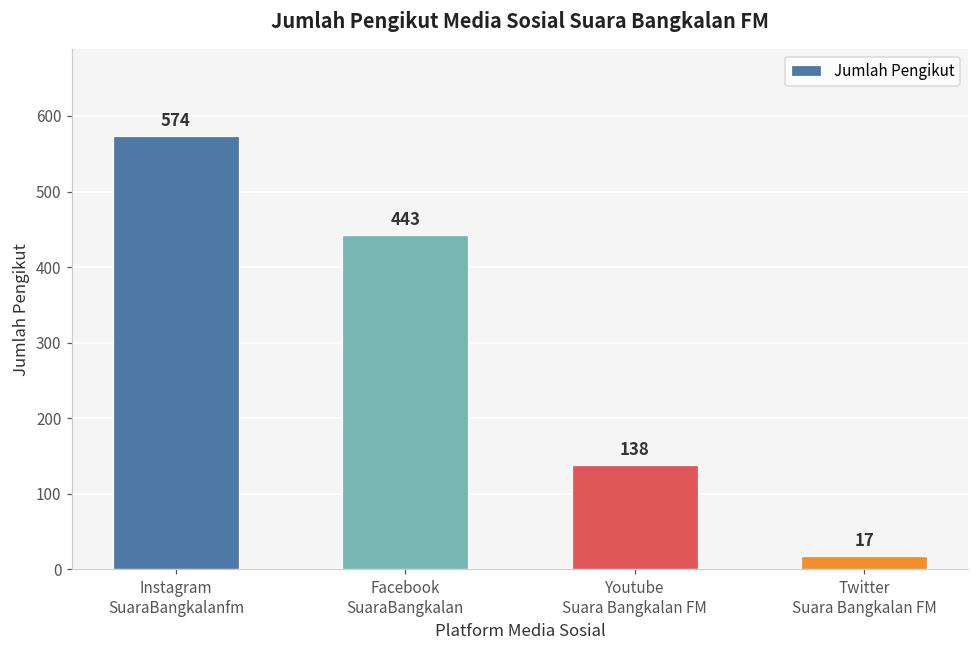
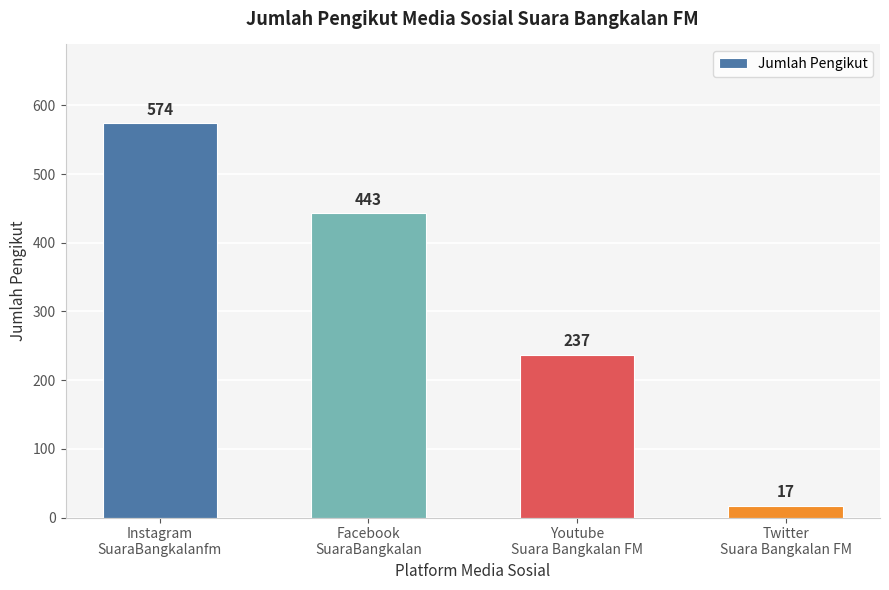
Youtube Suara Bangkalan FM: 138 -> 237
